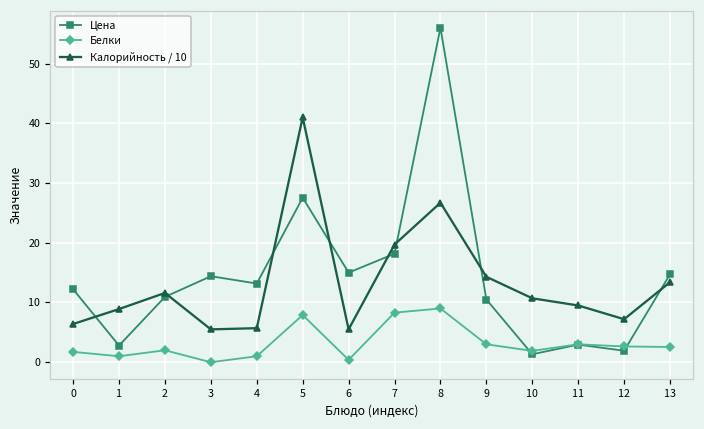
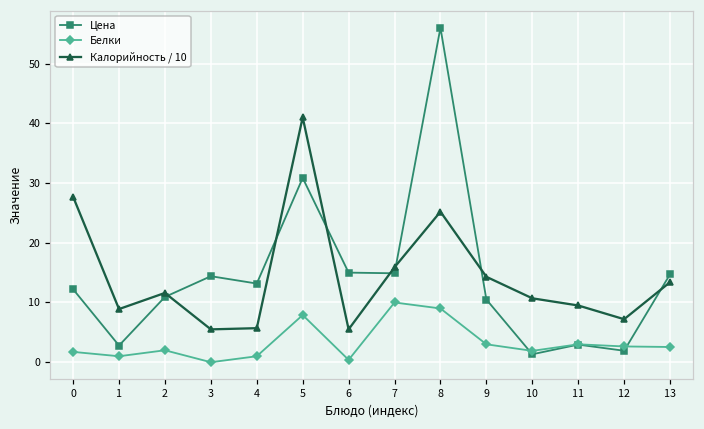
Калорийность / 10, 0: 6 -> 28
Цена, 5: 28 -> 31
Цена, 7: 18 -> 15
Белки, 7: 8 -> 10
Калорийность / 10, 7: 20 -> 16
Калорийность / 10, 8: 27 -> 25
